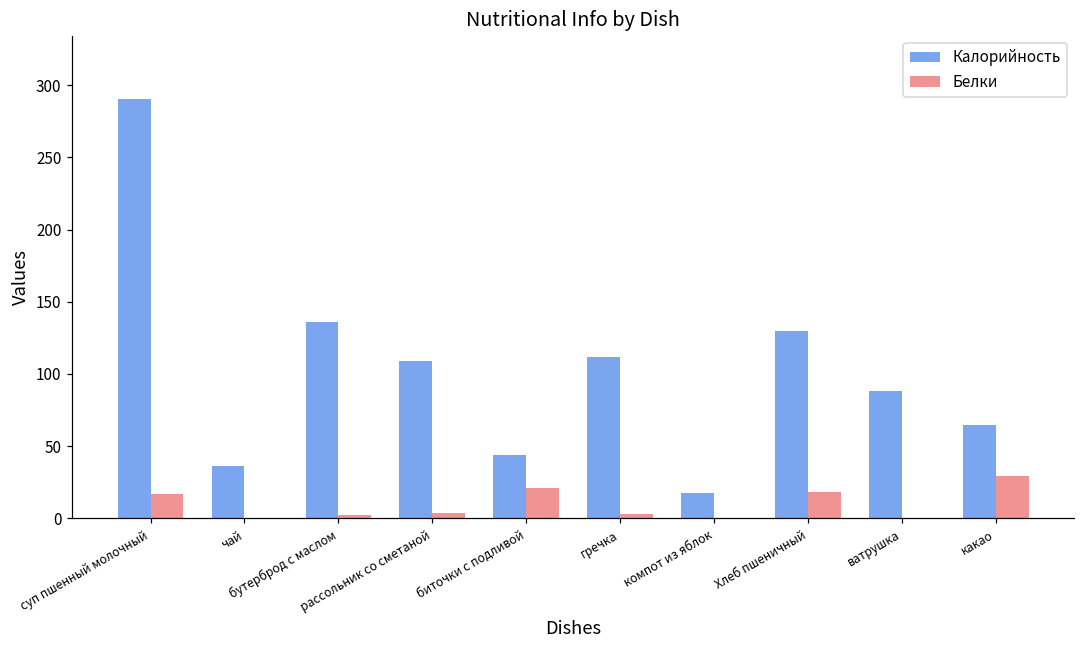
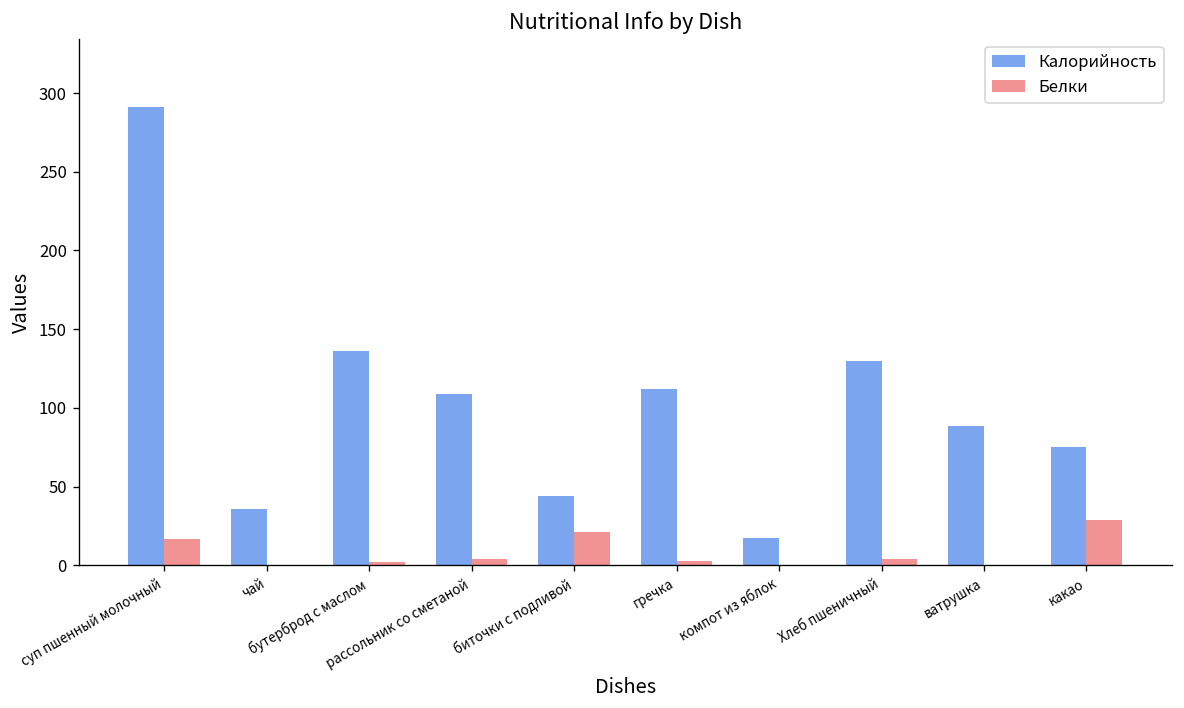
Белки, Хлеб пшеничный: 18 -> 4
Калорийность, какао: 65 -> 75
